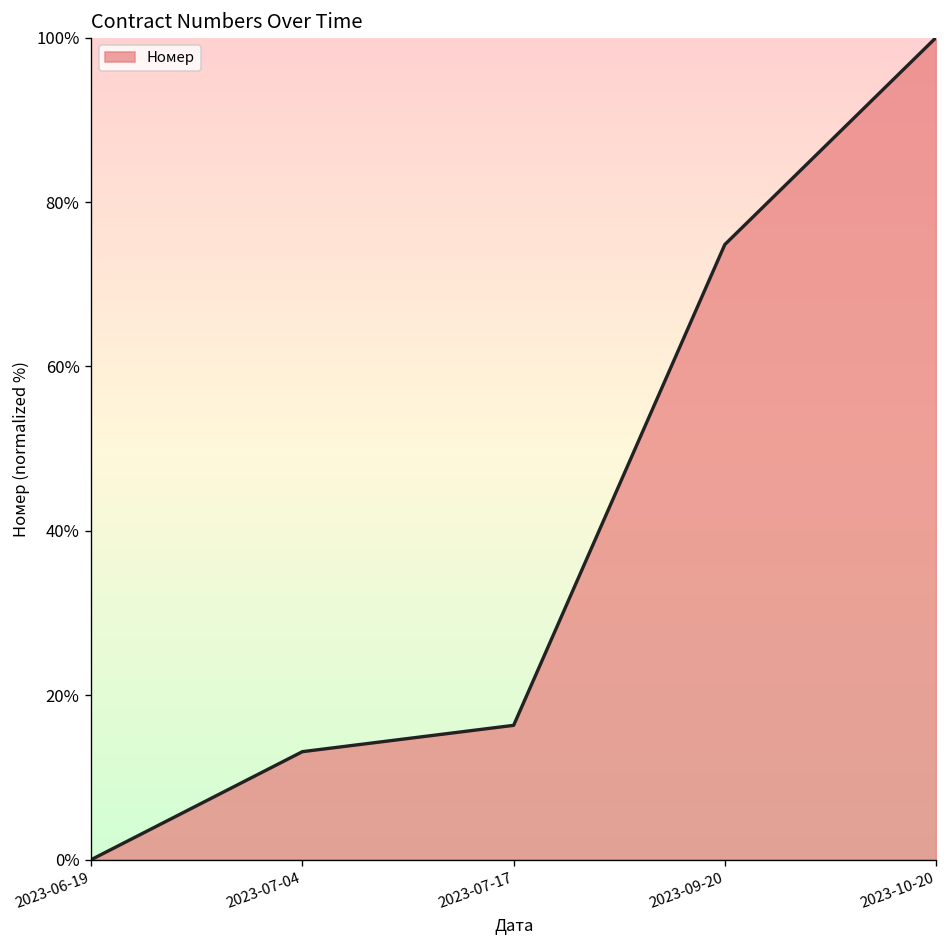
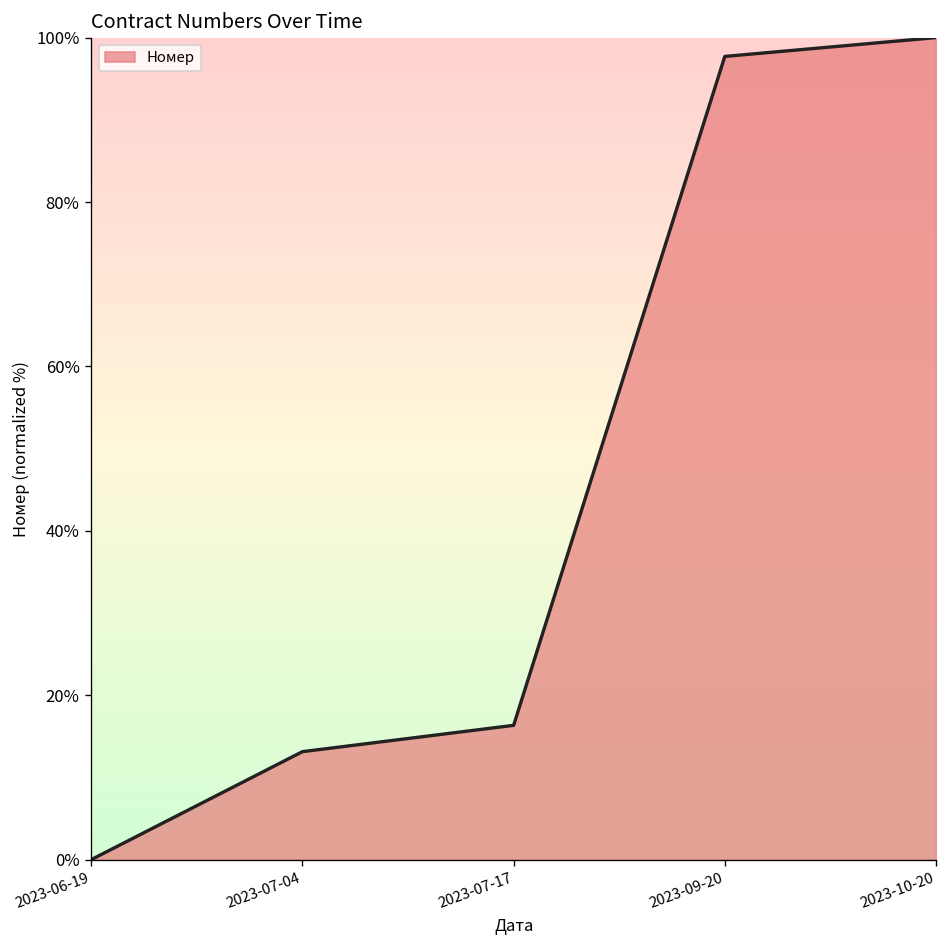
2023-09-20: 75% -> 98%
